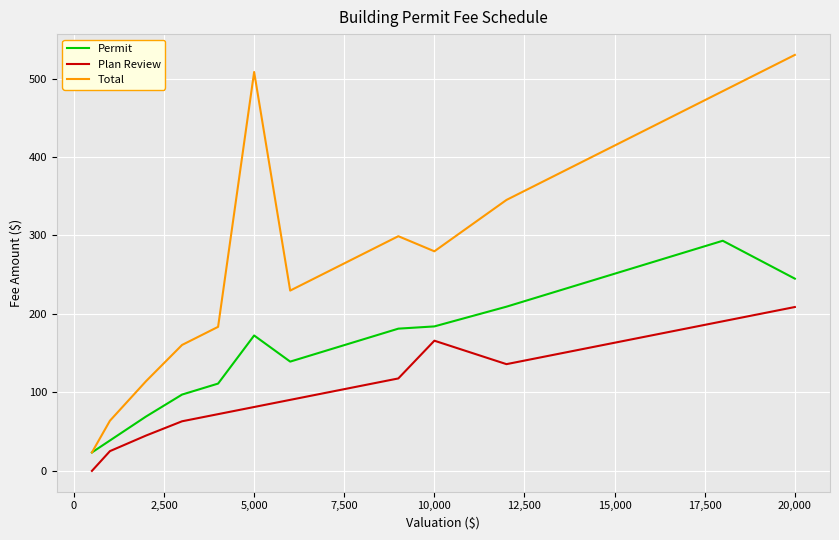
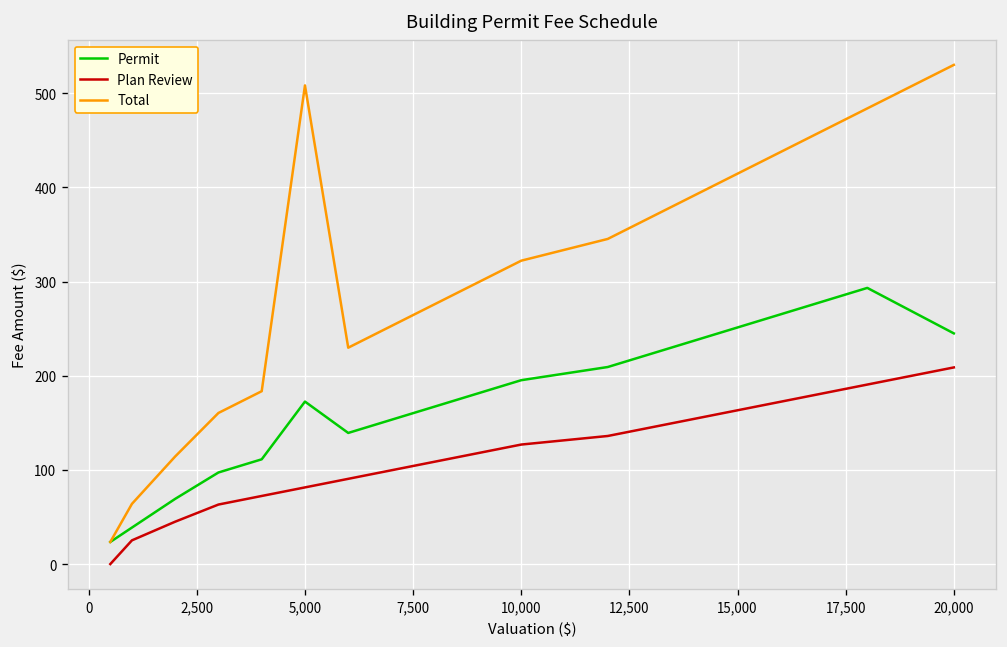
Permit, 10,000: 180 -> 200
Plan Review, 10,000: 170 -> 130
Total, 10,000: 280 -> 320
